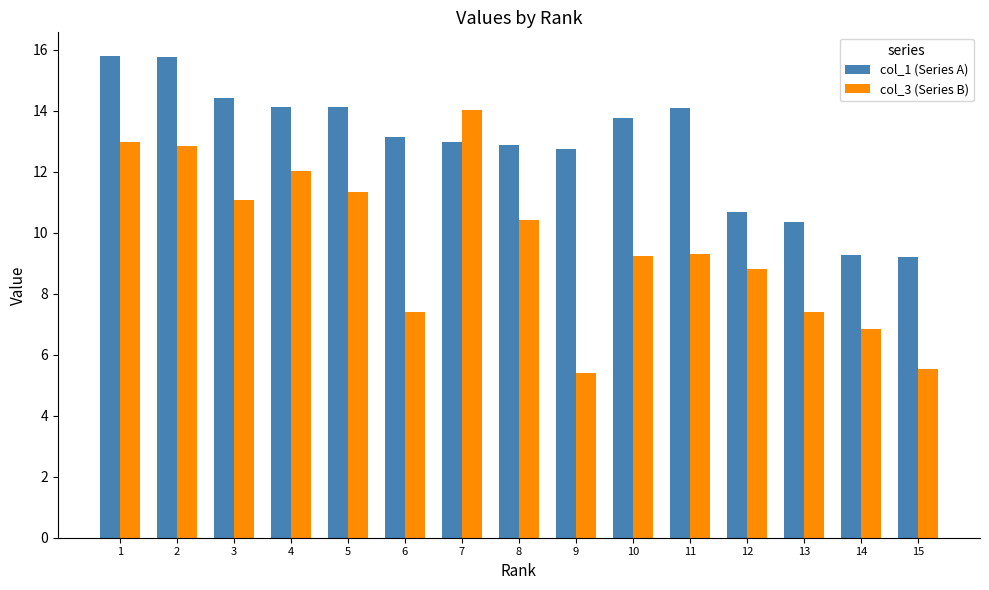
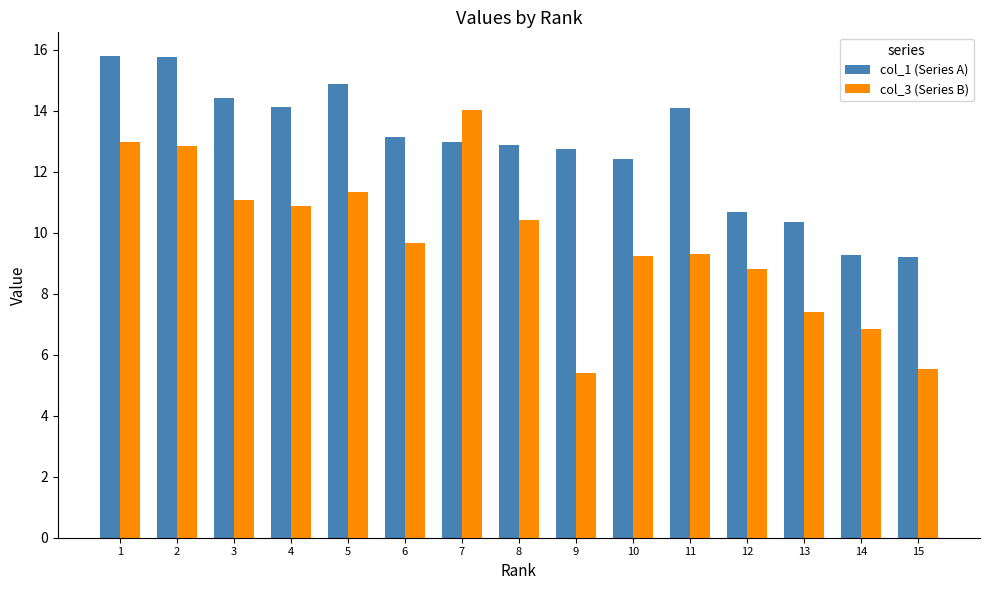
col_3 (Series B), 4: 12.0 -> 10.9
col_1 (Series A), 5: 14.1 -> 14.9
col_3 (Series B), 6: 7.4 -> 9.7
col_1 (Series A), 10: 13.8 -> 12.4
